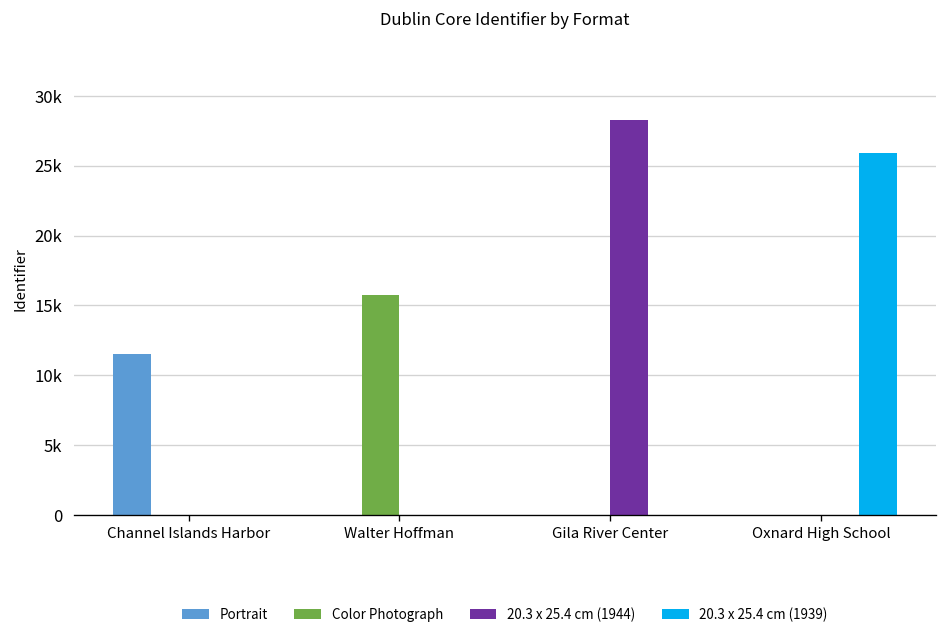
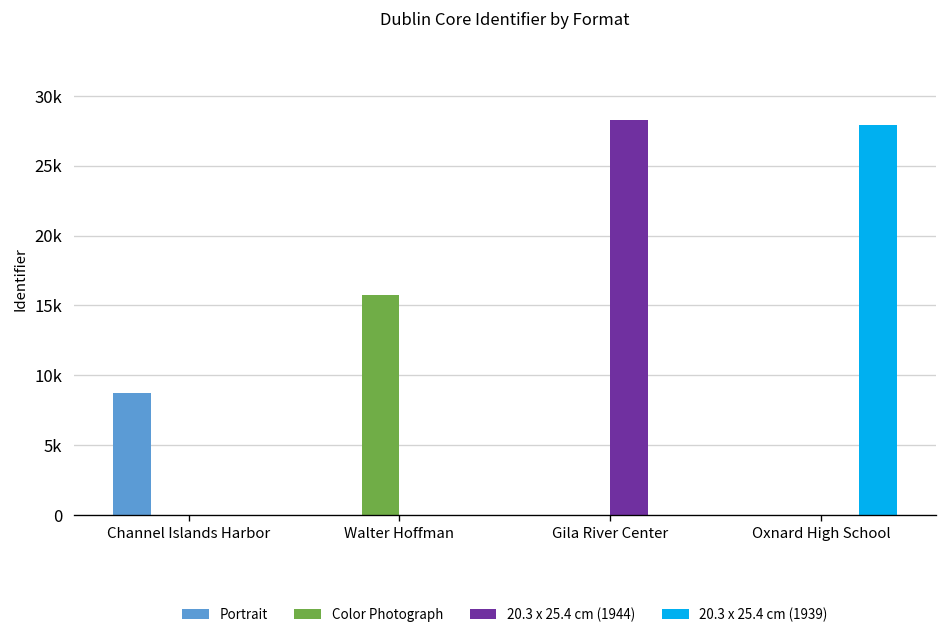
Portrait, Channel Islands Harbor: 11500 -> 8700
20.3 x 25.4 cm (1939), Oxnard High School: 25900 -> 27900
